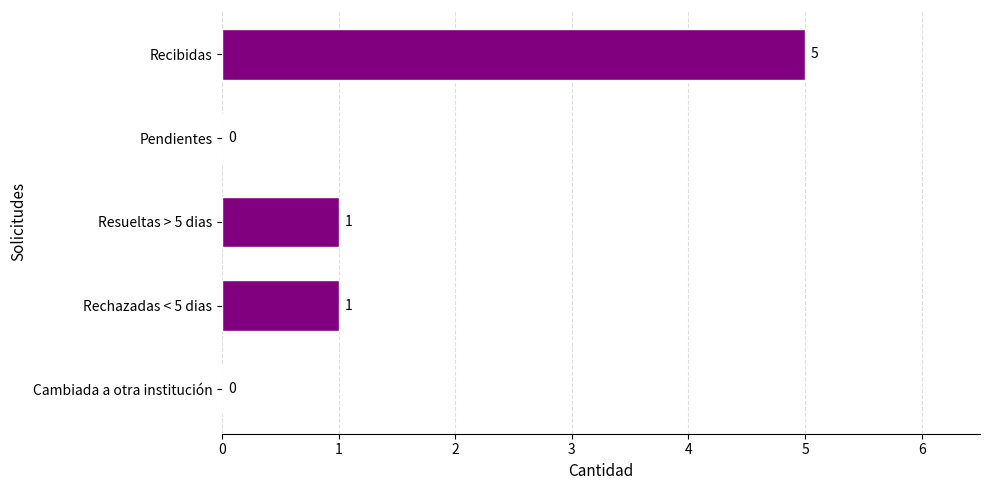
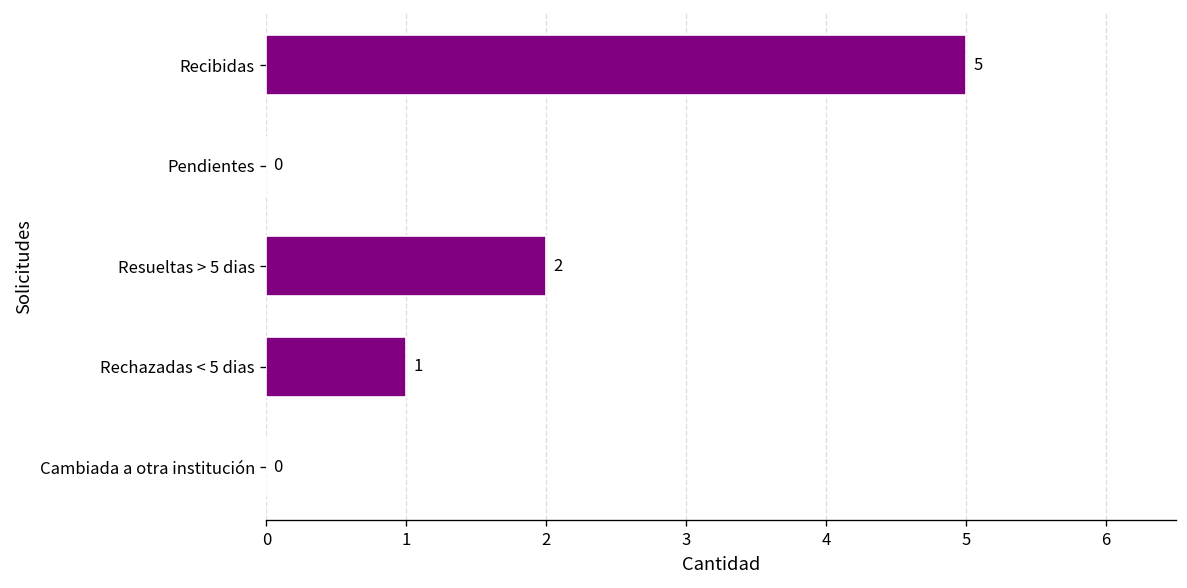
Resueltas > 5 dias: 1 -> 2
